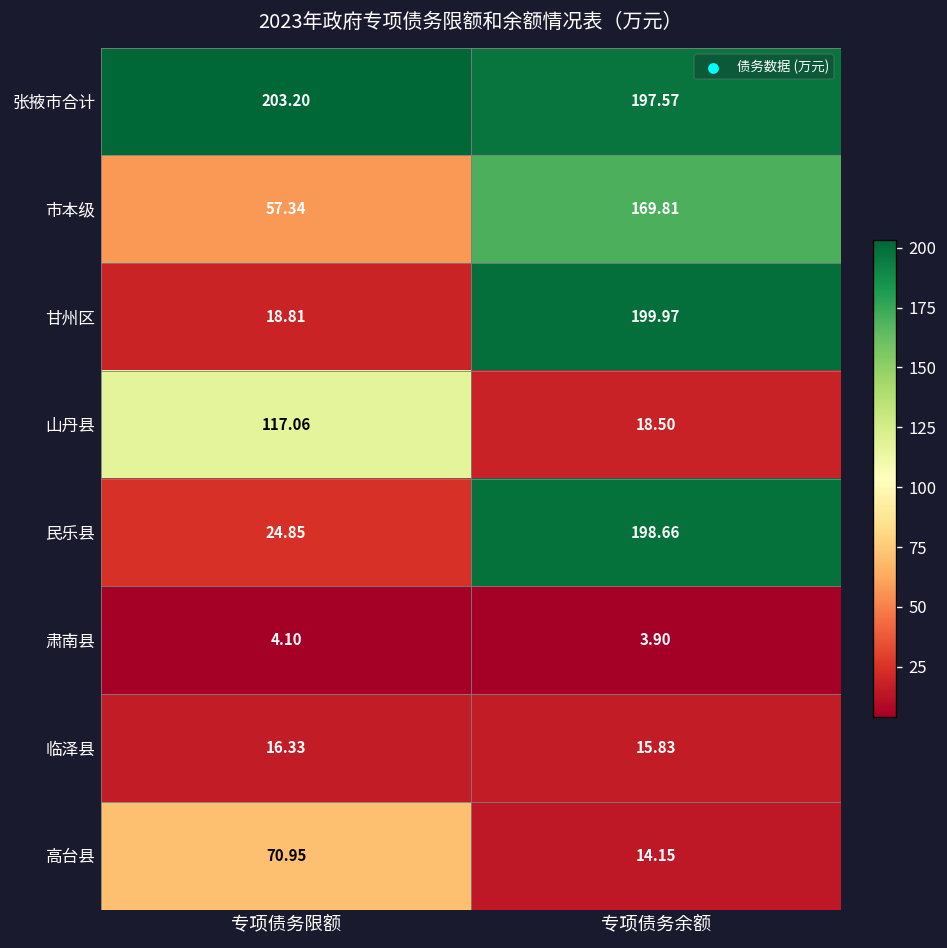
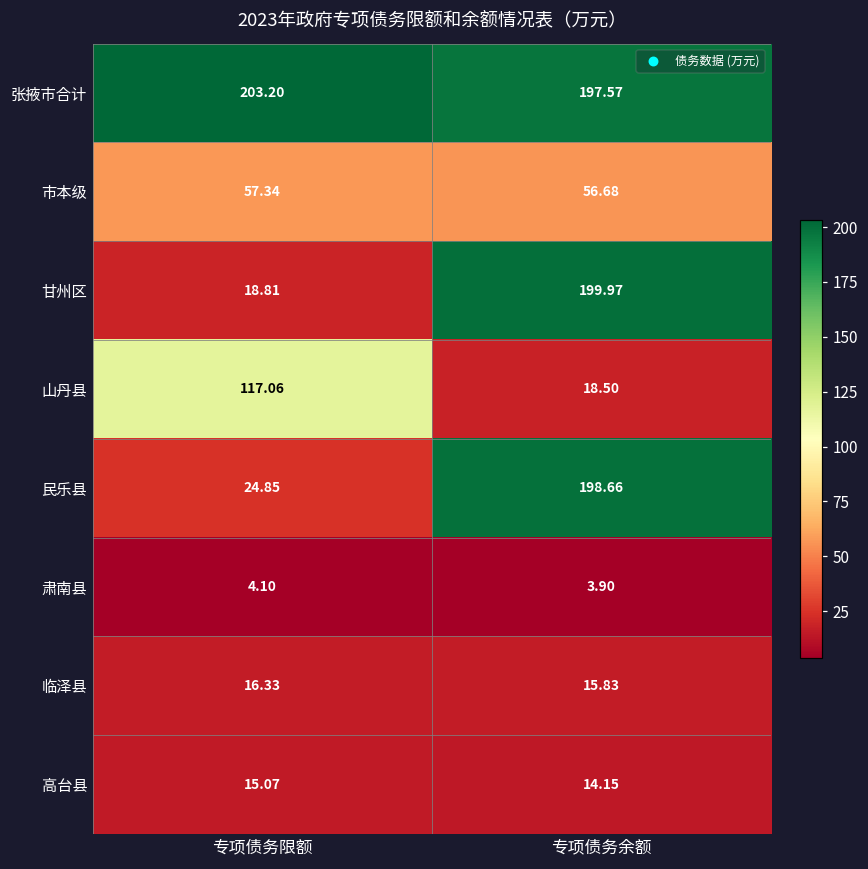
市本级, 专项债务余额: 169.81 -> 56.68
高台县, 专项债务限额: 70.95 -> 15.07
